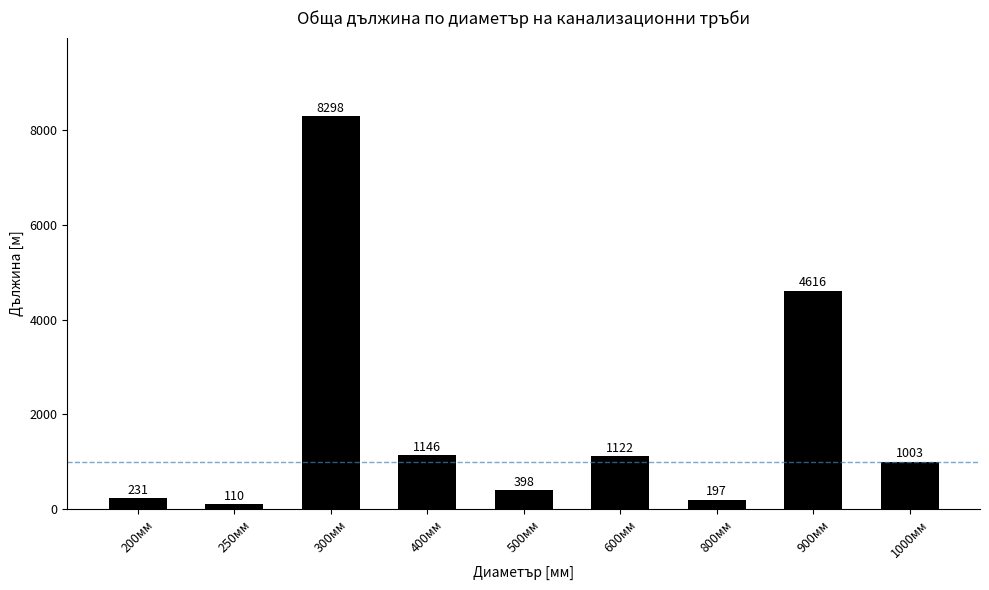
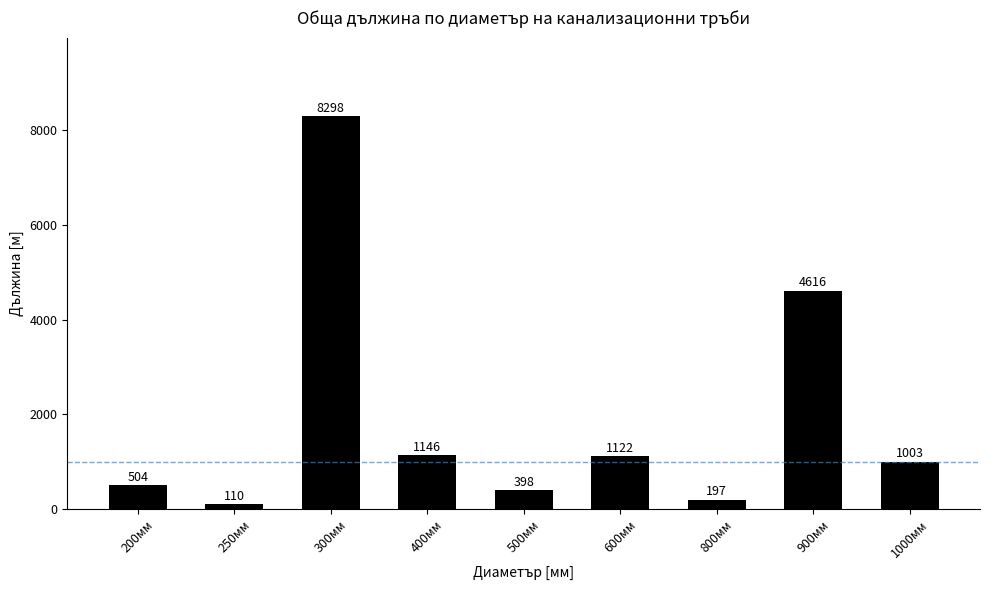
200мм: 231 -> 504
